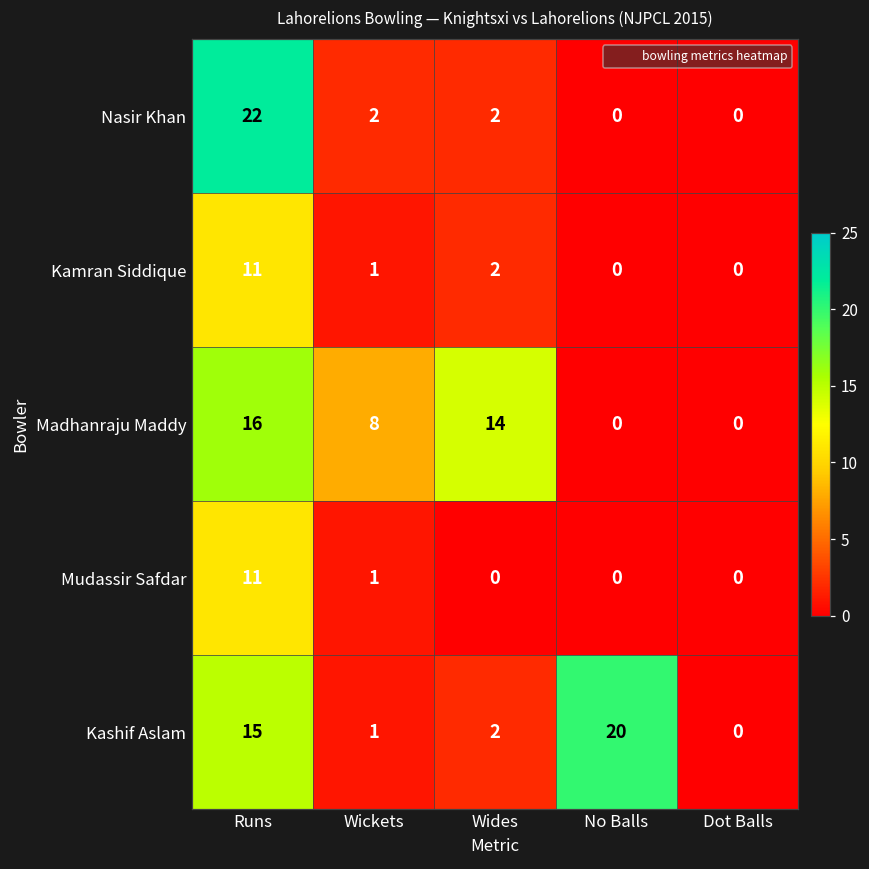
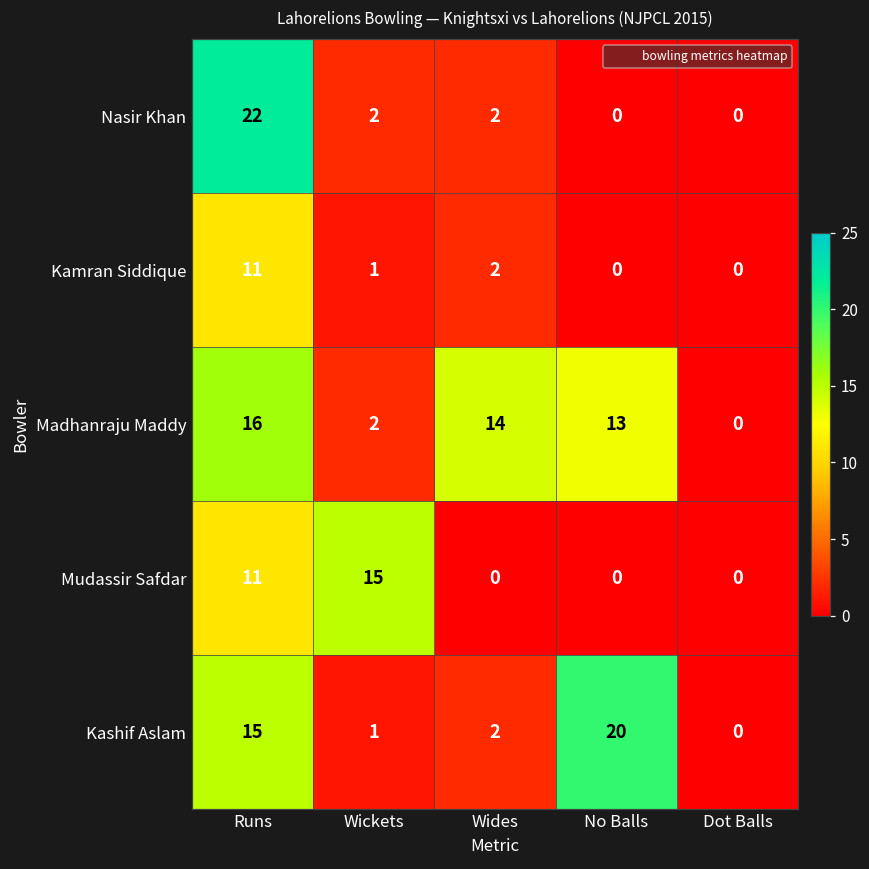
Madhanraju Maddy, Wickets: 8 -> 2
Madhanraju Maddy, No Balls: 0 -> 13
Mudassir Safdar, Wickets: 1 -> 15
